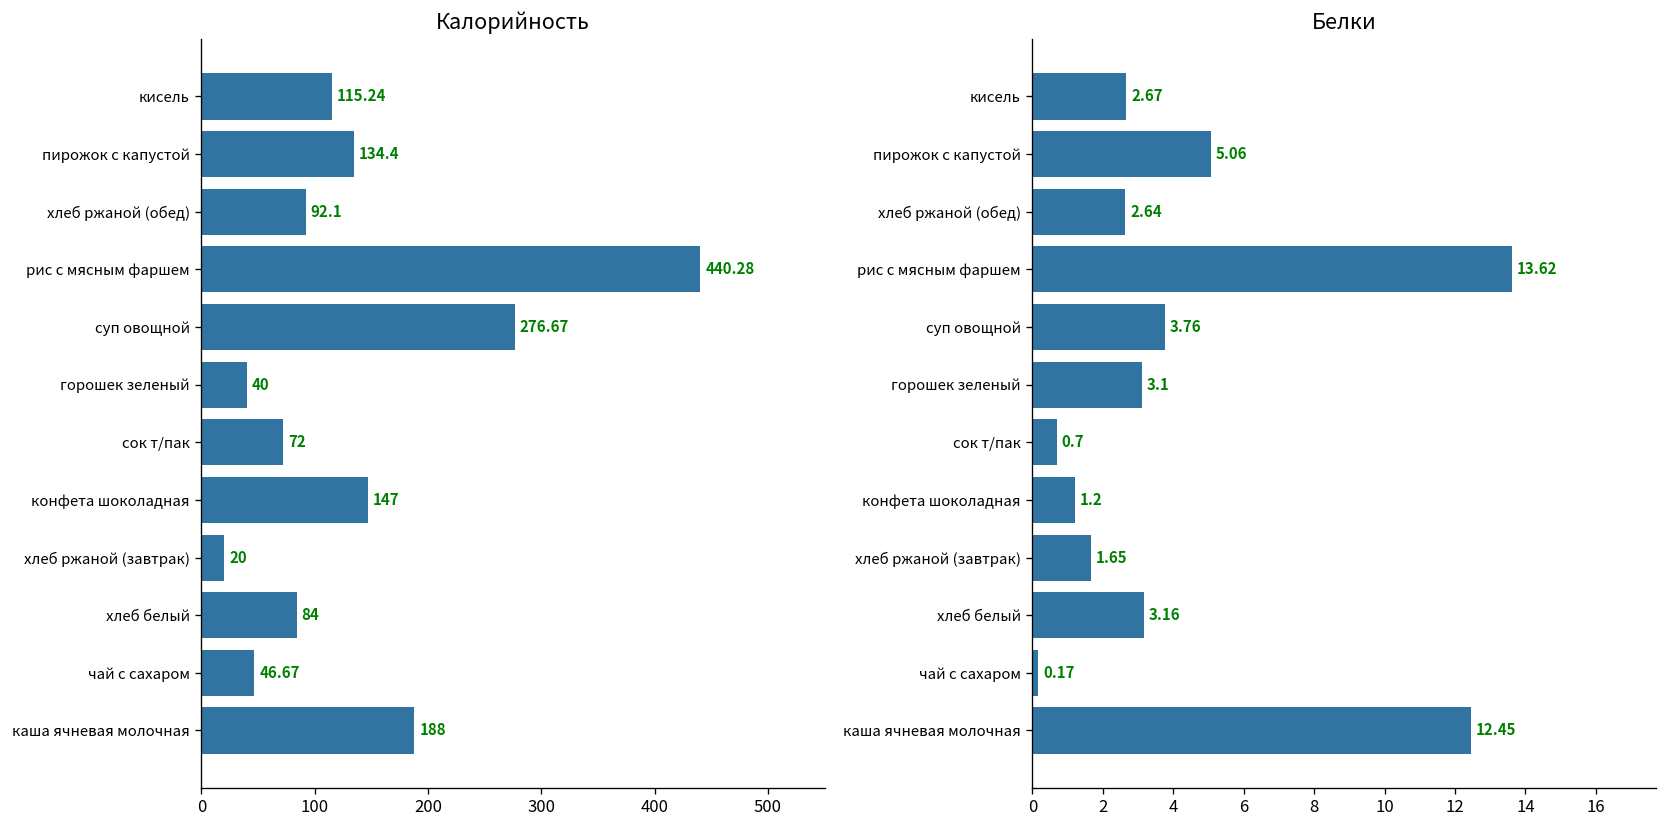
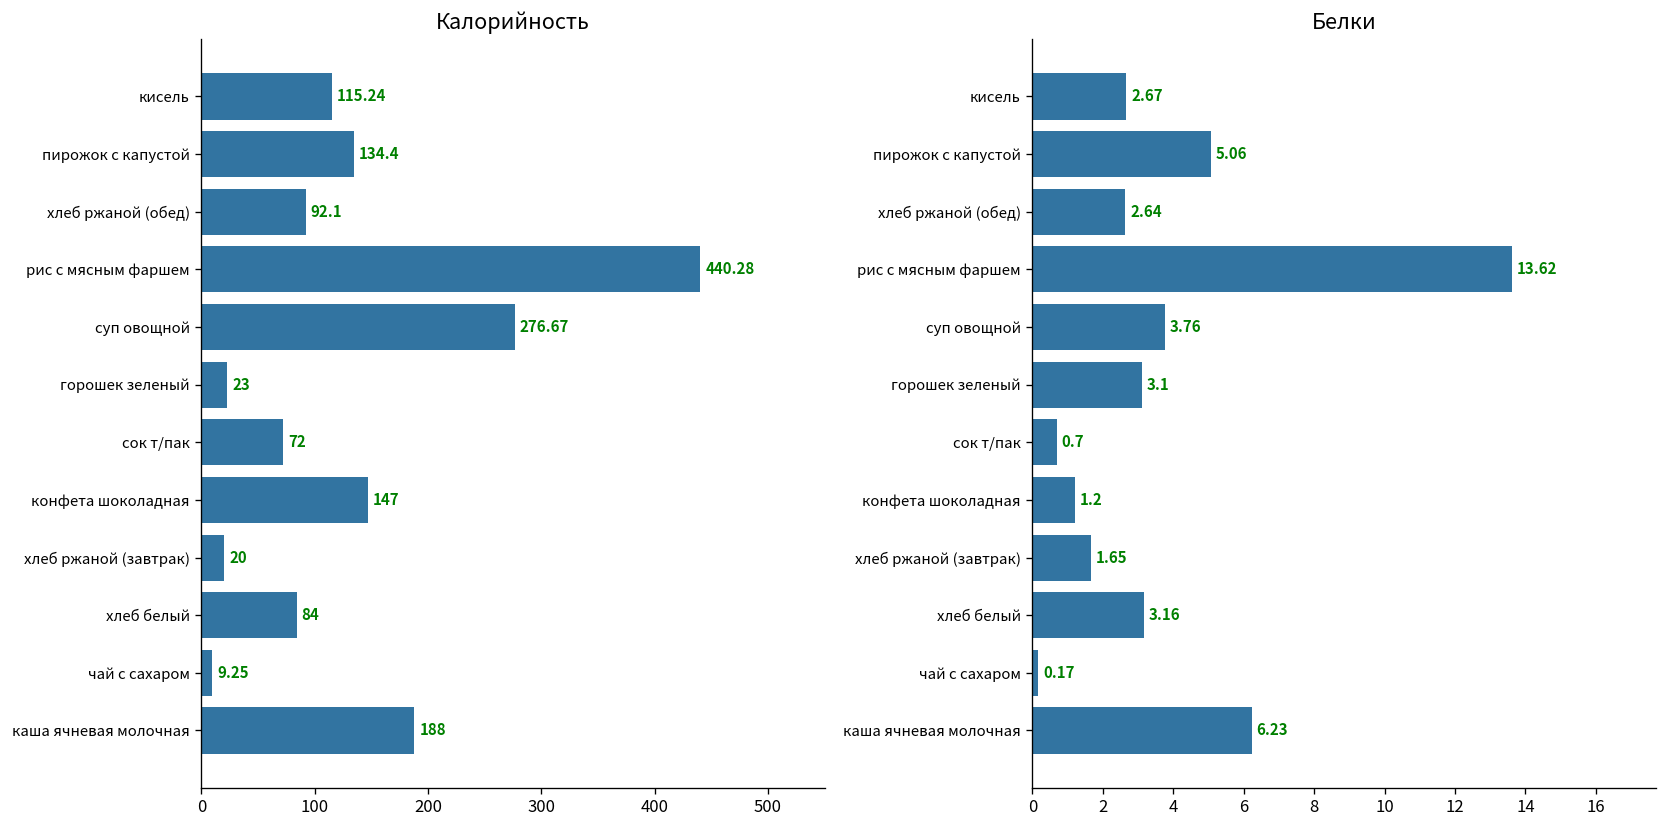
Калорийность, горошек зеленый: 40 -> 23
Калорийность, чай с сахаром: 46.67 -> 9.25
Белки, каша ячневая молочная: 12.45 -> 6.23
